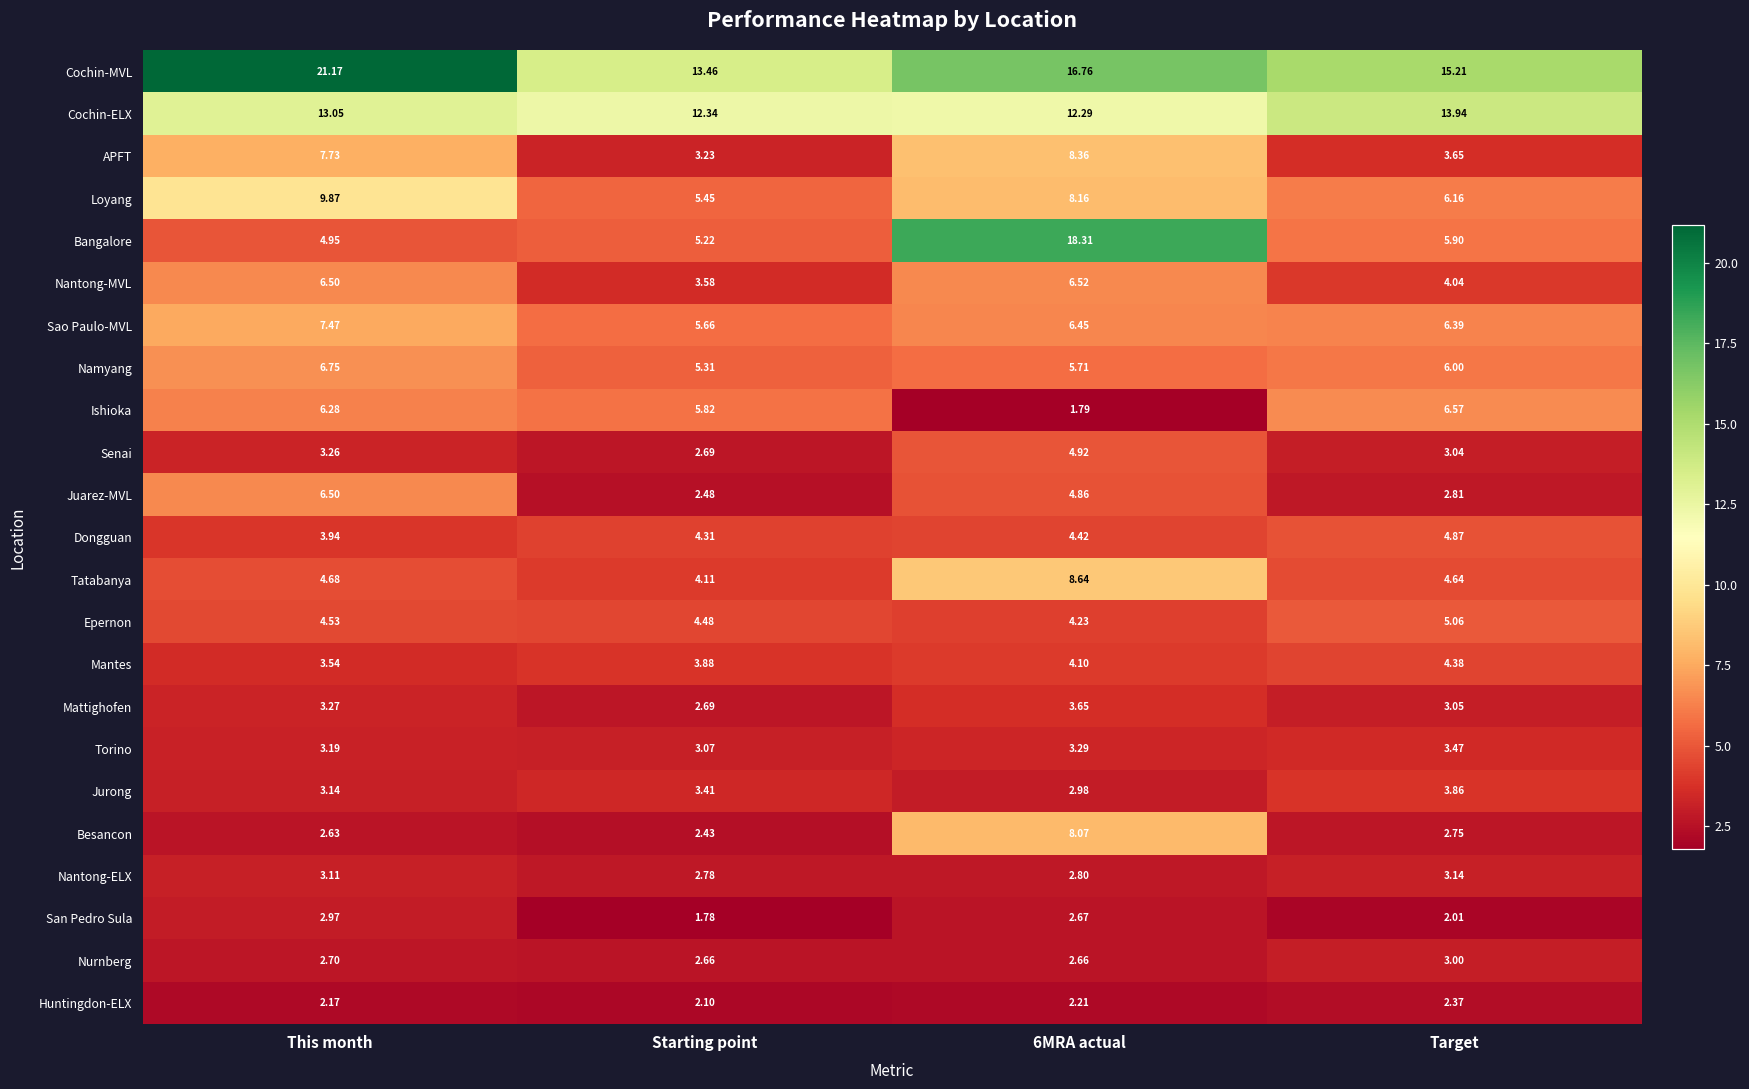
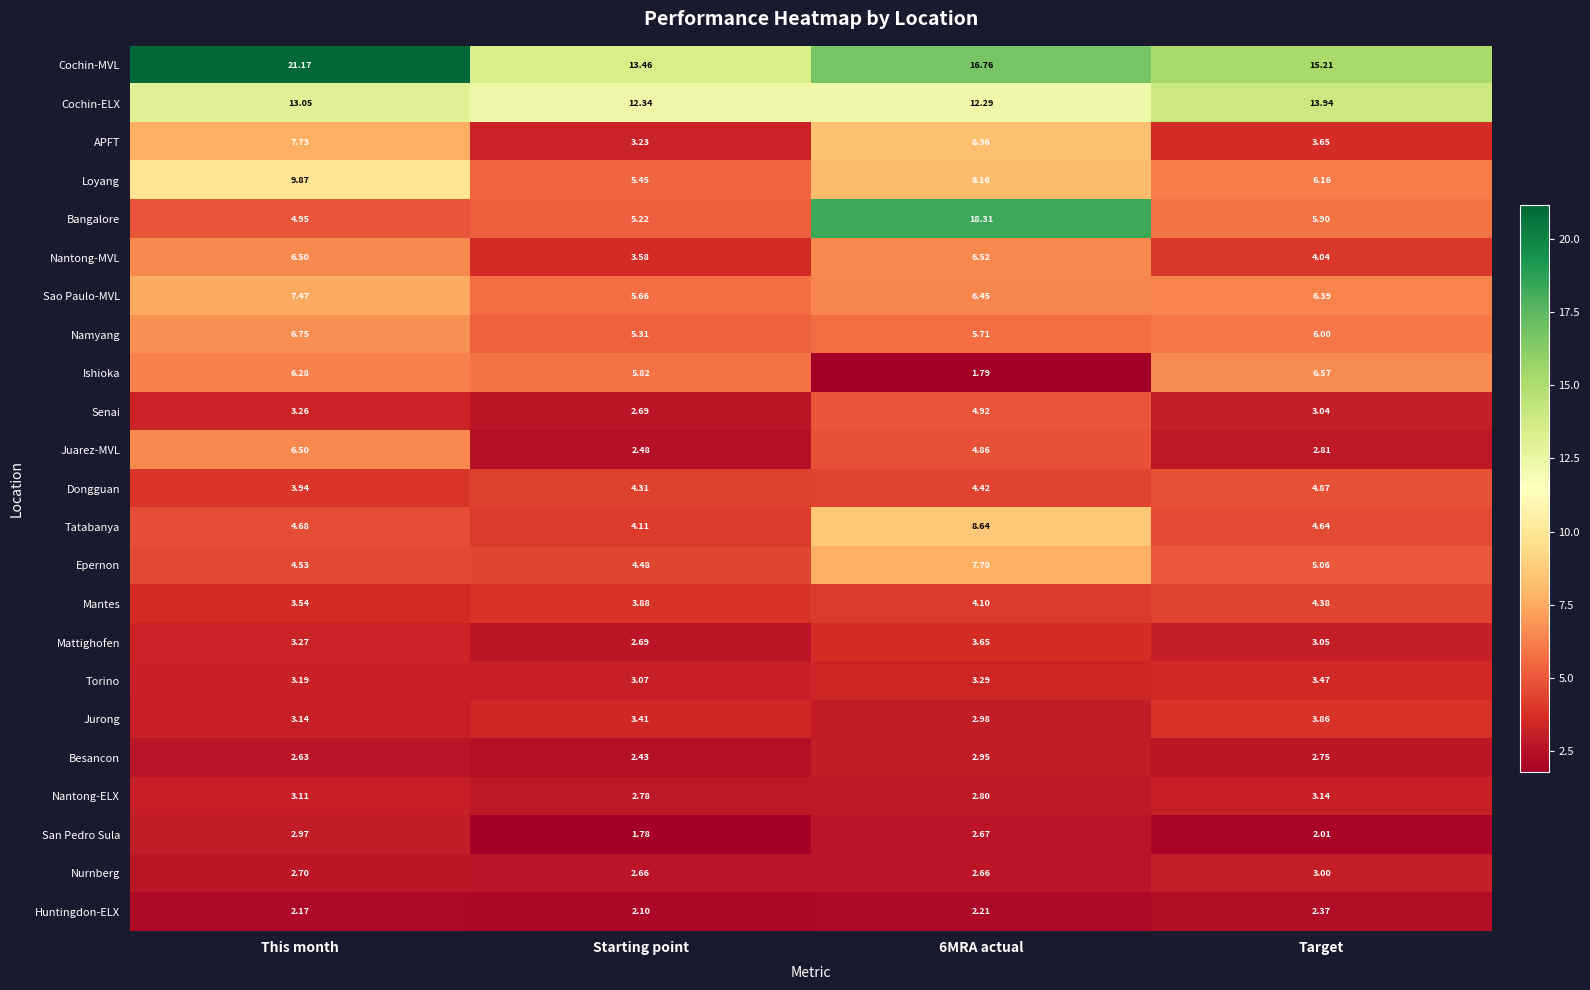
Epernon, 6MRA actual: 4.23 -> 7.70
Besancon, 6MRA actual: 8.07 -> 2.95
